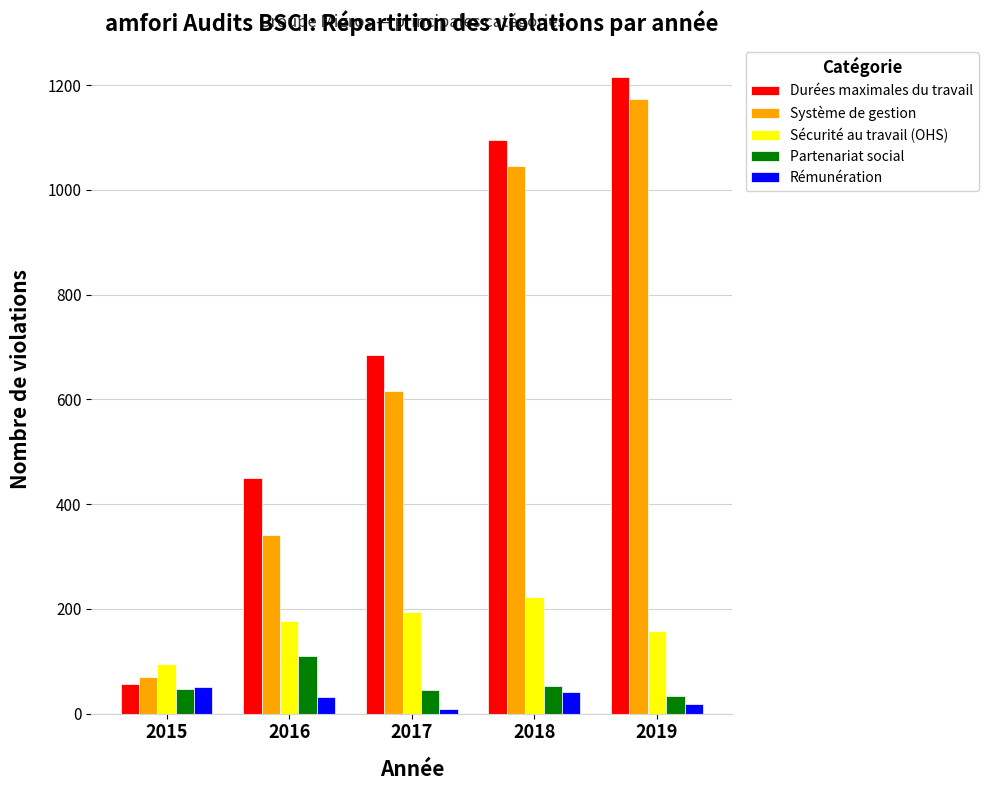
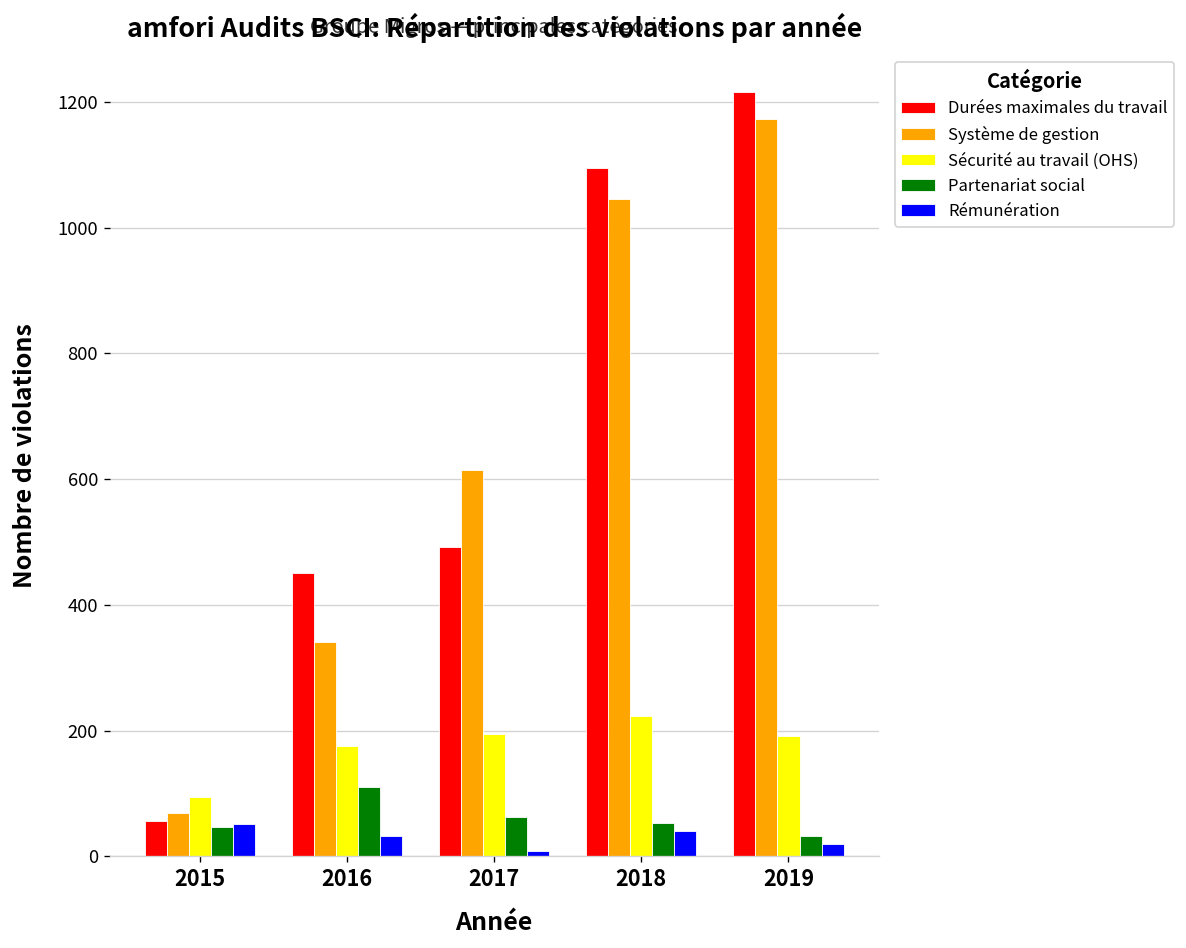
Durées maximales du travail, 2017: 680 -> 490
Partenariat social, 2017: 50 -> 60
Sécurité au travail (OHS), 2019: 160 -> 190
